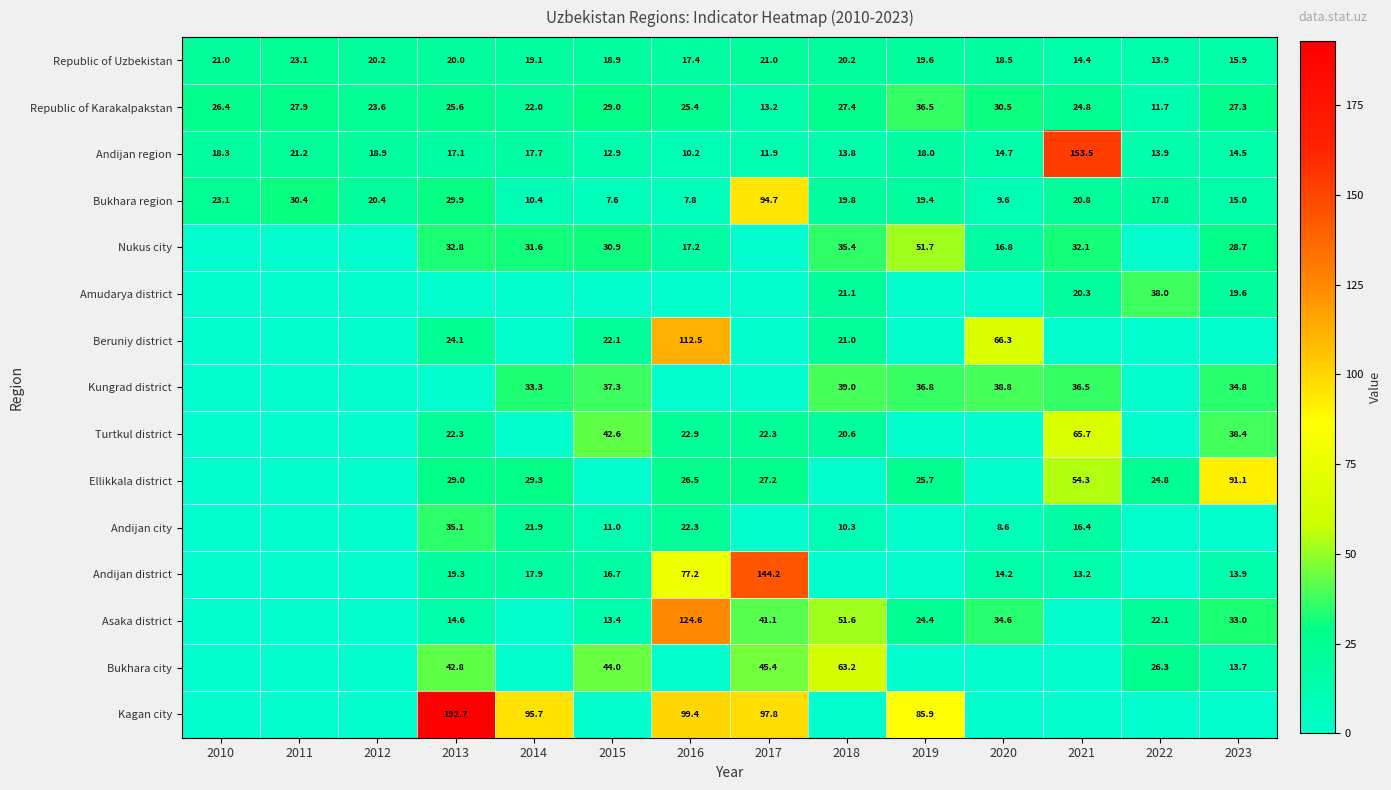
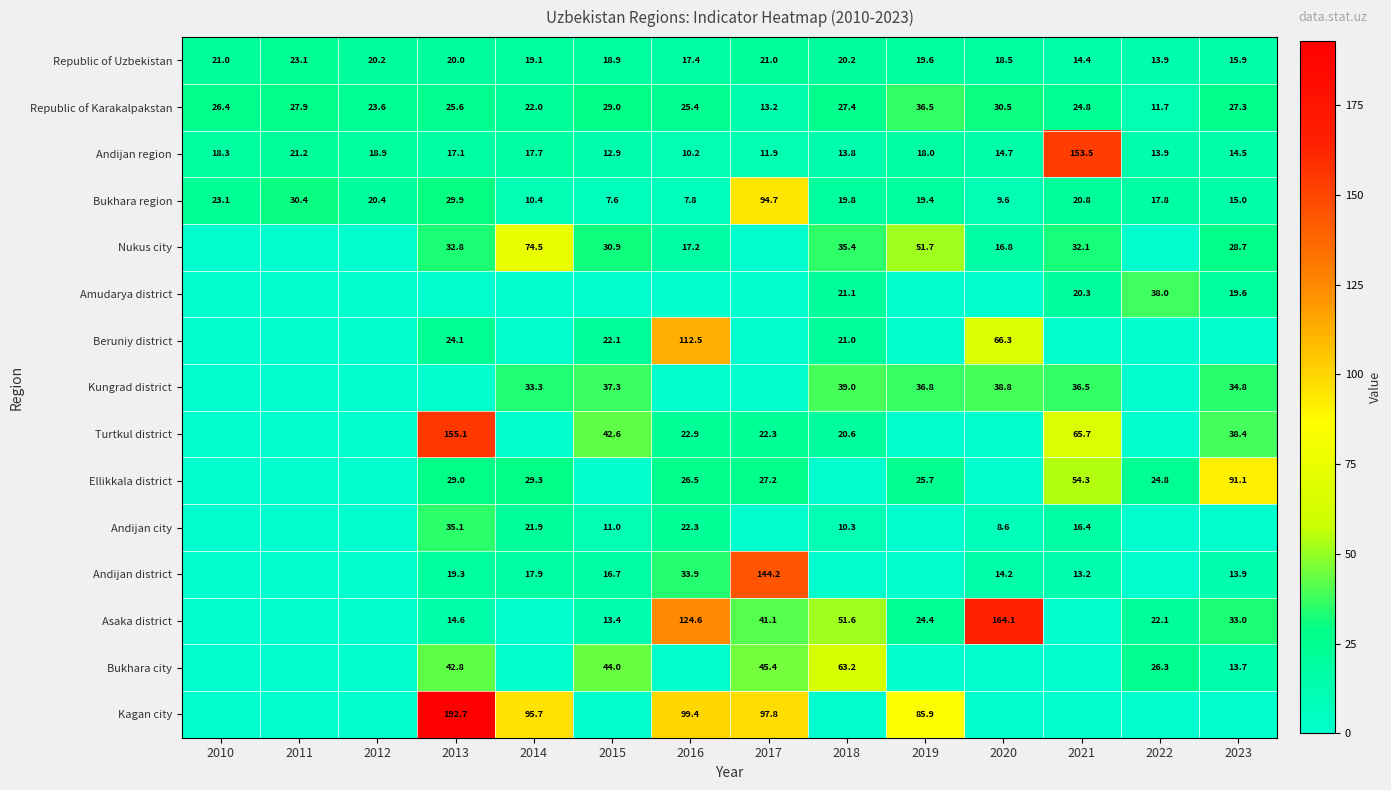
Nukus city, 2014: 31.6 -> 74.5
Turtkul district, 2013: 22.3 -> 155.1
Andijan district, 2016: 77.2 -> 33.9
Asaka district, 2020: 34.6 -> 164.1
